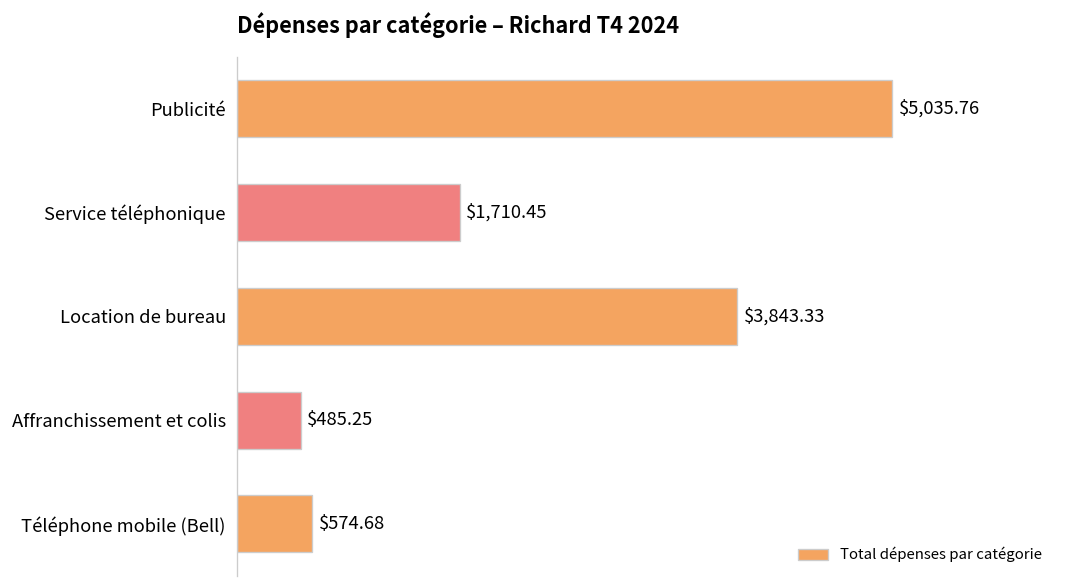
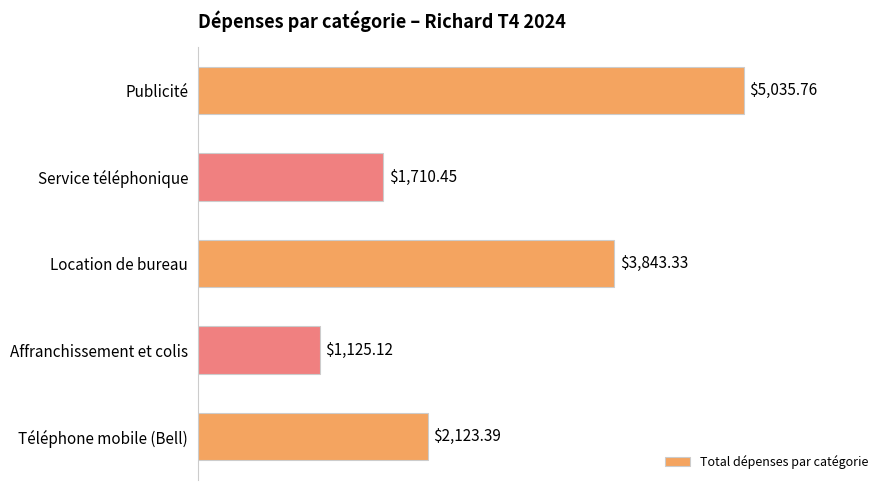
Affranchissement et colis: $485.25 -> $1,125.12
Téléphone mobile (Bell): $574.68 -> $2,123.39
